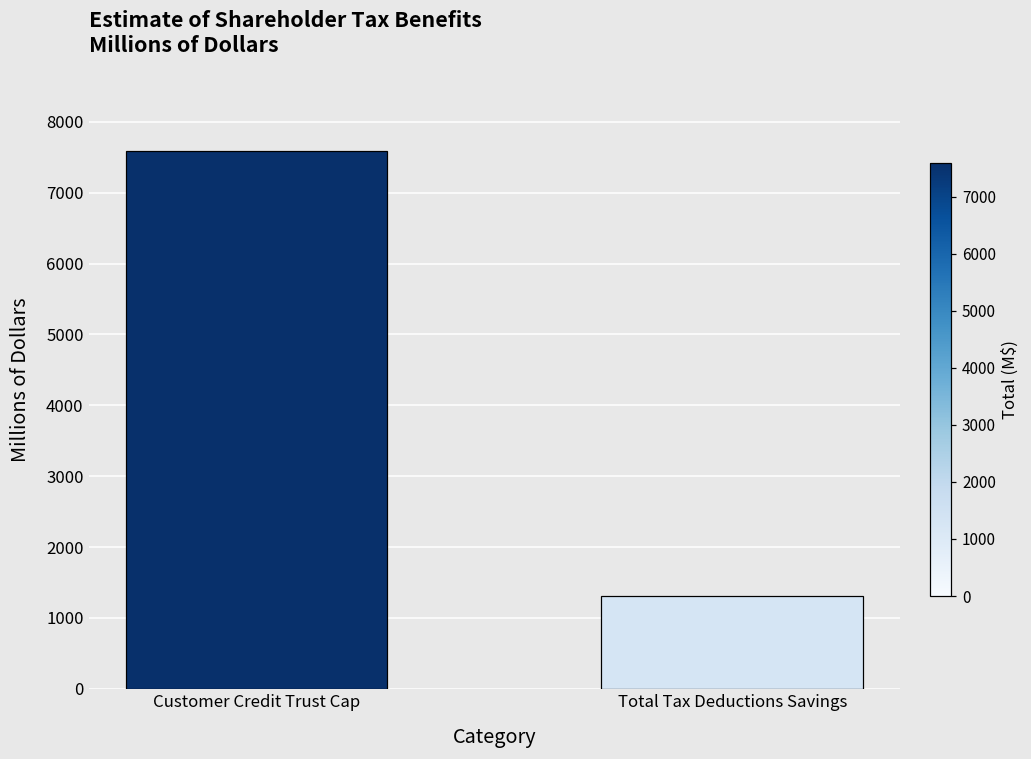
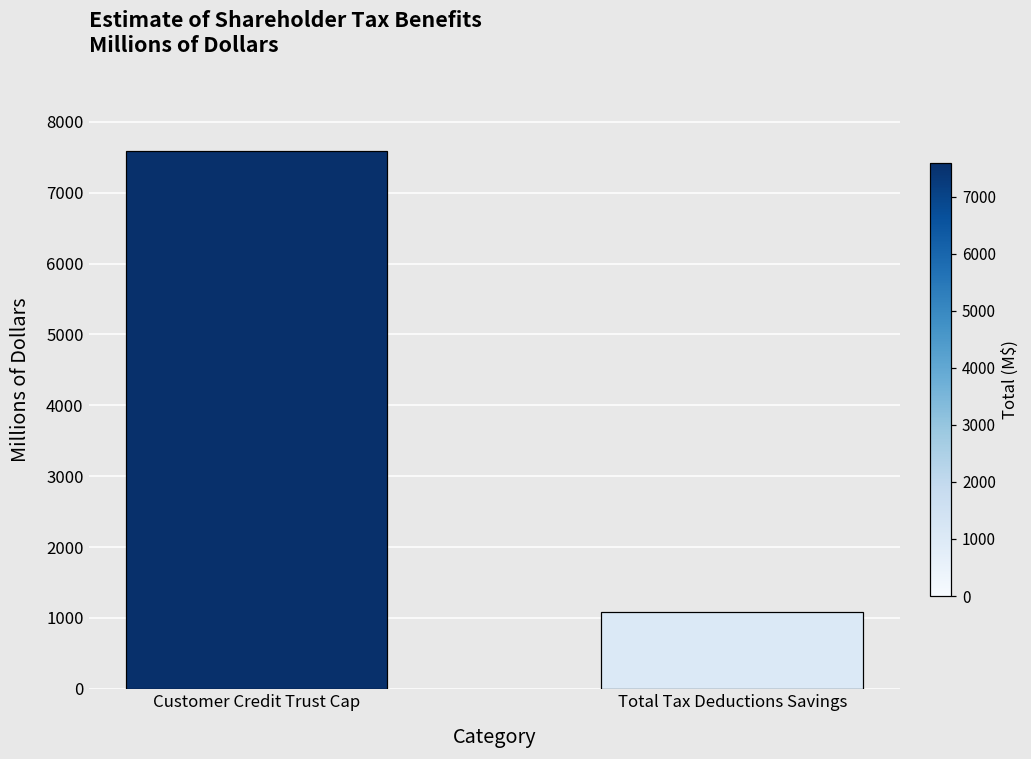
Total Tax Deductions Savings: 1300 -> 1100
